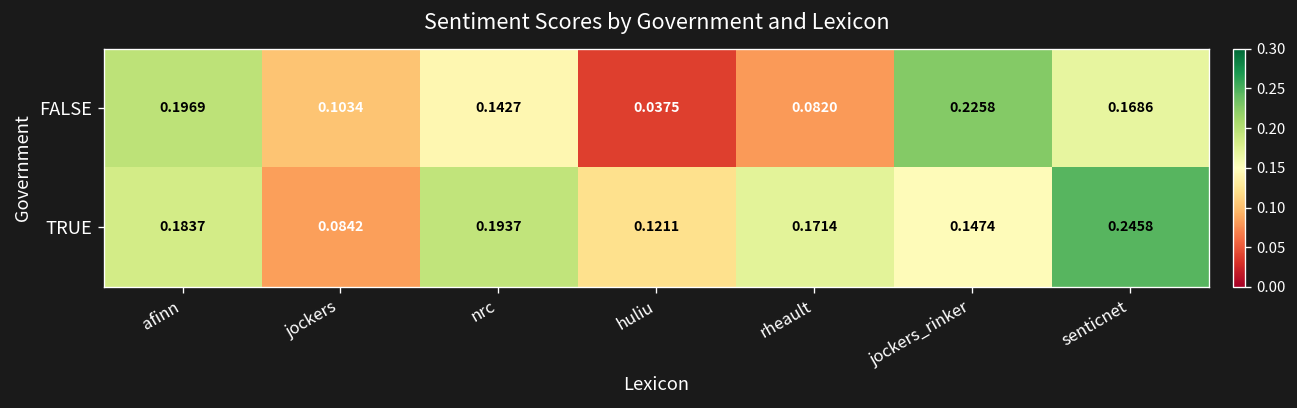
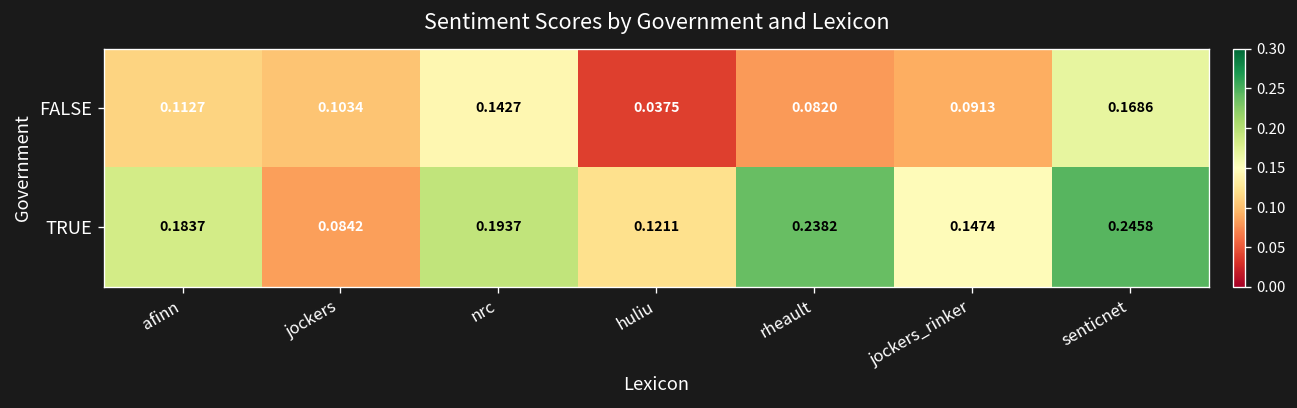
FALSE, afinn: 0.1969 -> 0.1127
FALSE, jockers_rinker: 0.2258 -> 0.0913
TRUE, rheault: 0.1714 -> 0.2382
